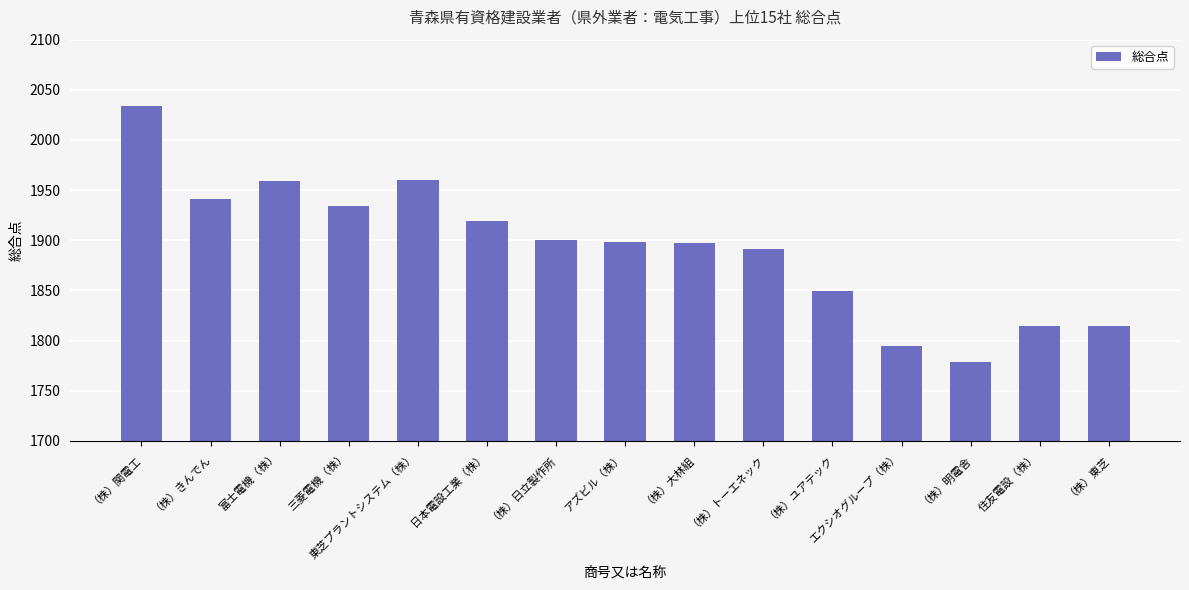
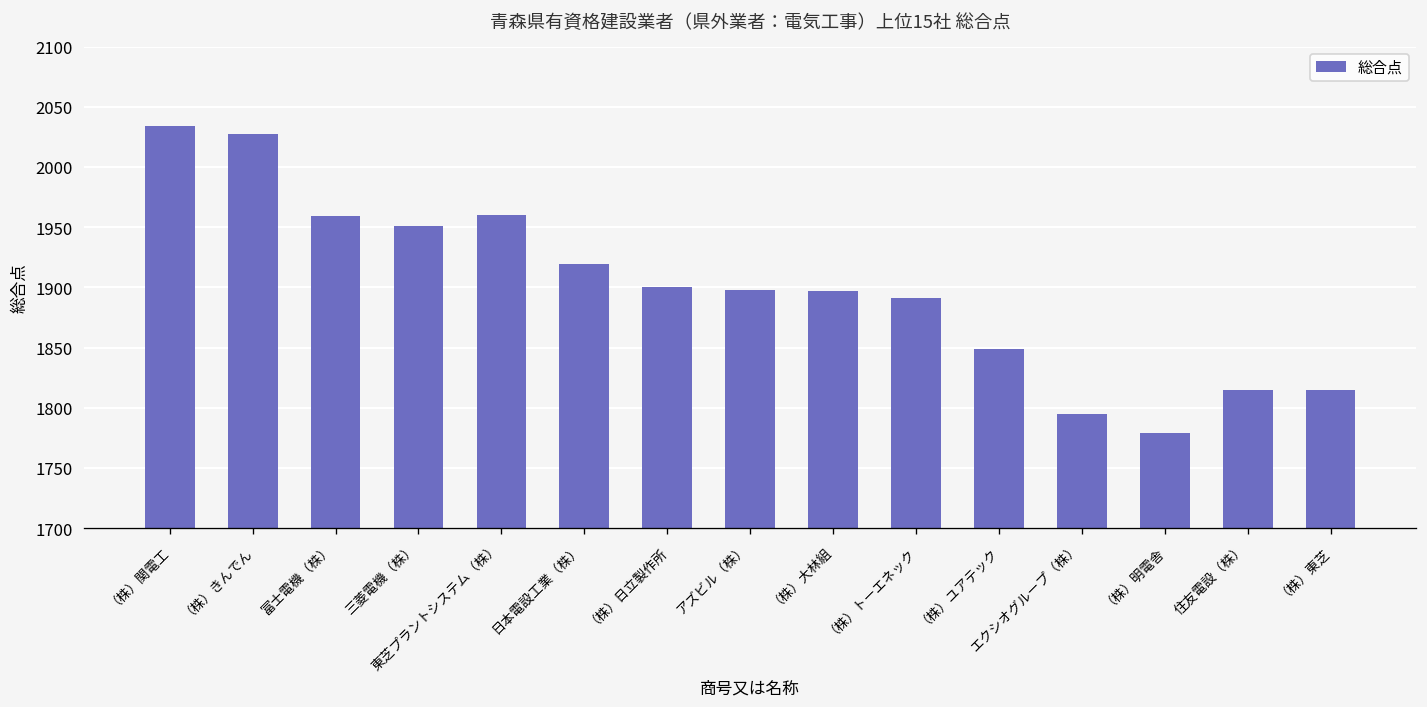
（株）きんでん: 1941 -> 2027
三菱電機（株）: 1934 -> 1951
